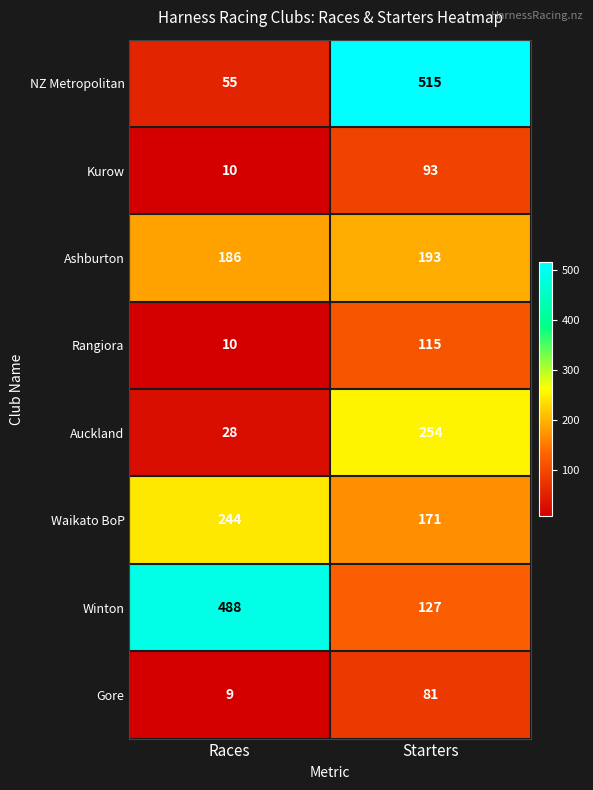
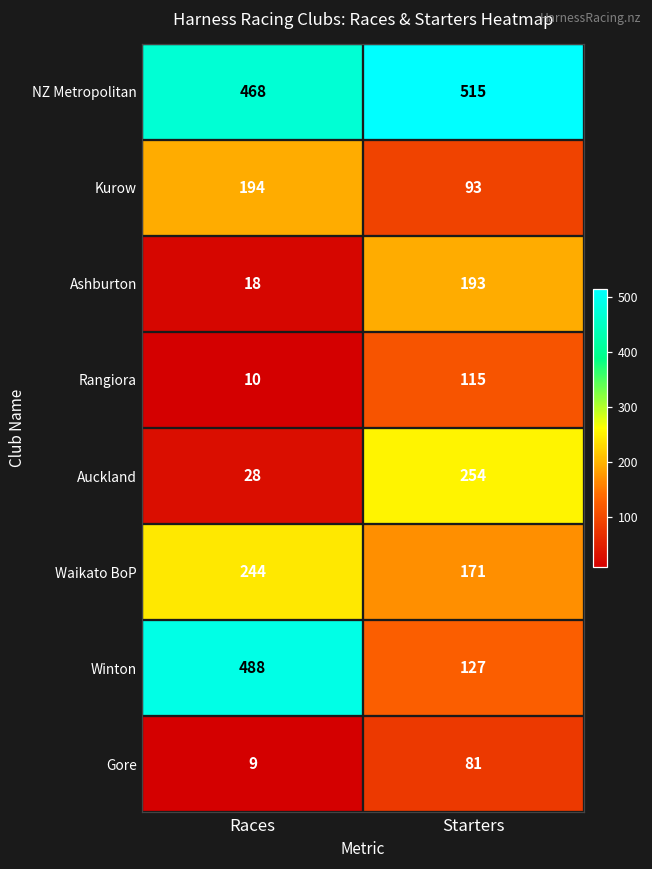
NZ Metropolitan, Races: 55 -> 468
Kurow, Races: 10 -> 194
Ashburton, Races: 186 -> 18
